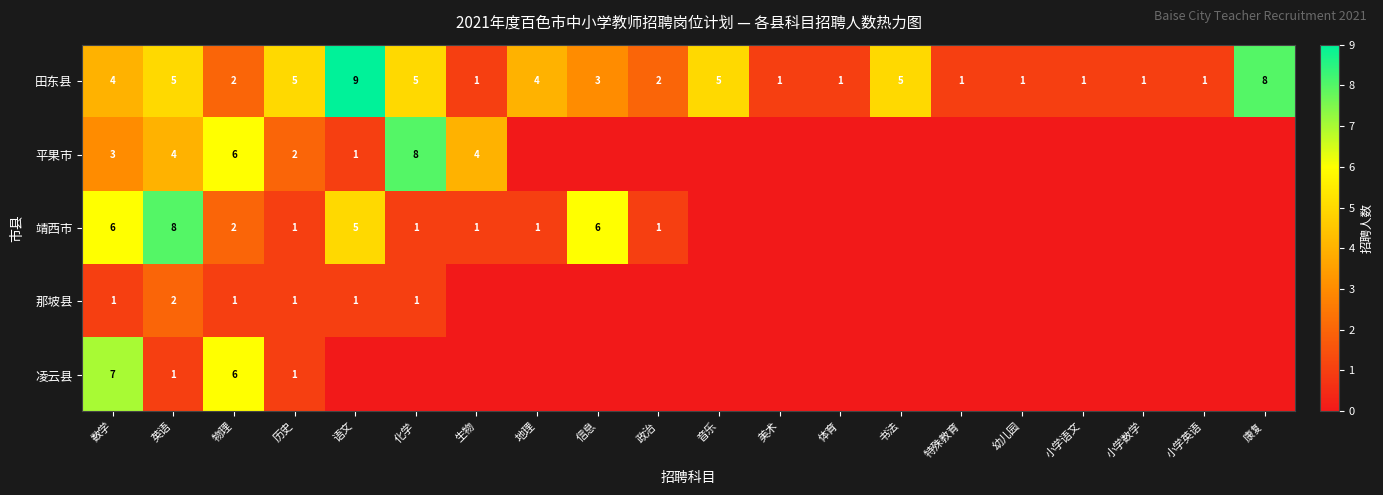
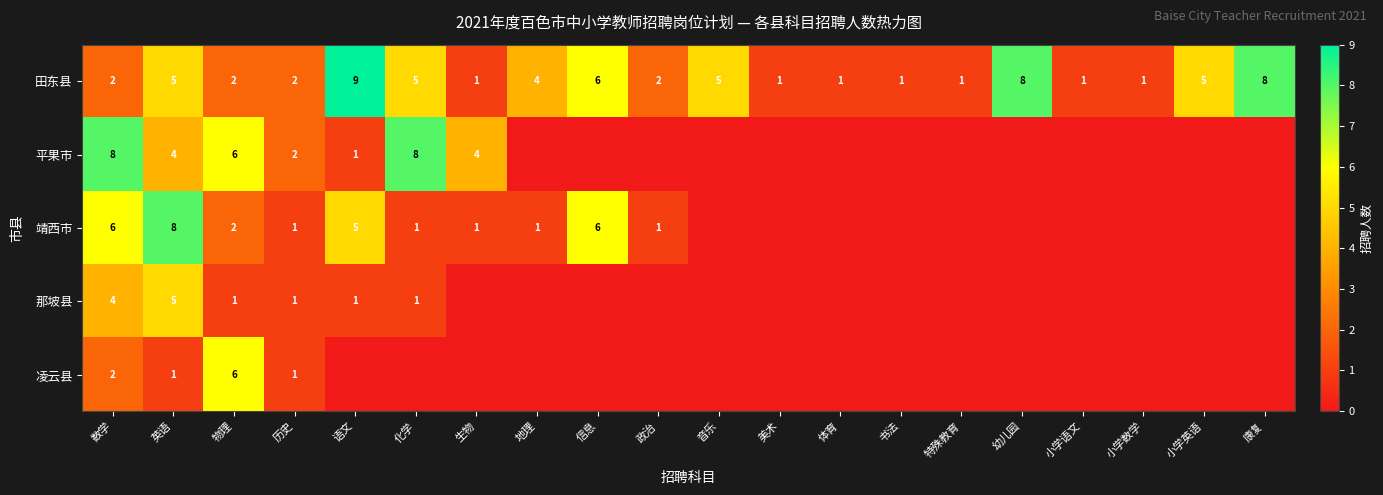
田东县, 数学: 4 -> 2
田东县, 历史: 5 -> 2
田东县, 信息: 3 -> 6
田东县, 书法: 5 -> 1
田东县, 幼儿园: 1 -> 8
田东县, 小学英语: 1 -> 5
平果市, 数学: 3 -> 8
那坡县, 数学: 1 -> 4
那坡县, 英语: 2 -> 5
凌云县, 数学: 7 -> 2
